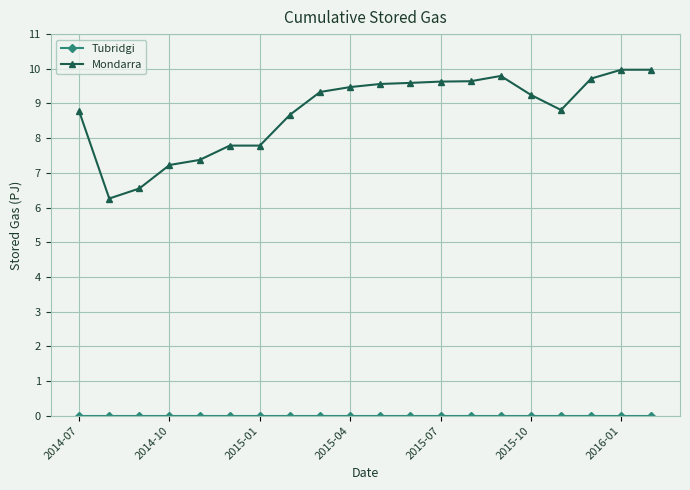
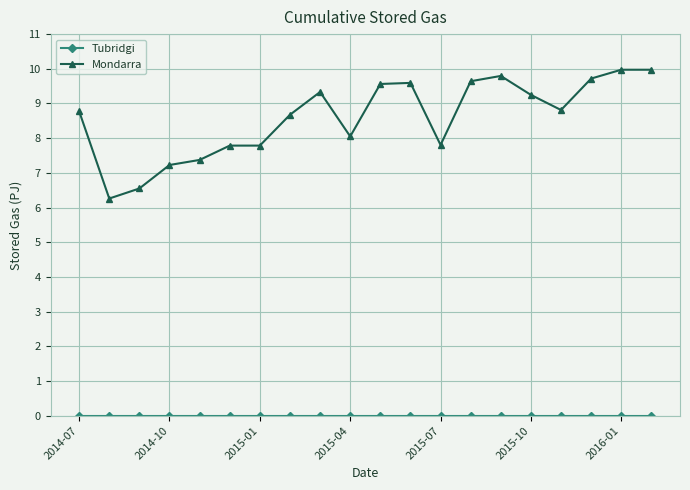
Mondarra, 2015-04: 9.5 -> 8.1
Mondarra, 2015-07: 9.6 -> 7.8
